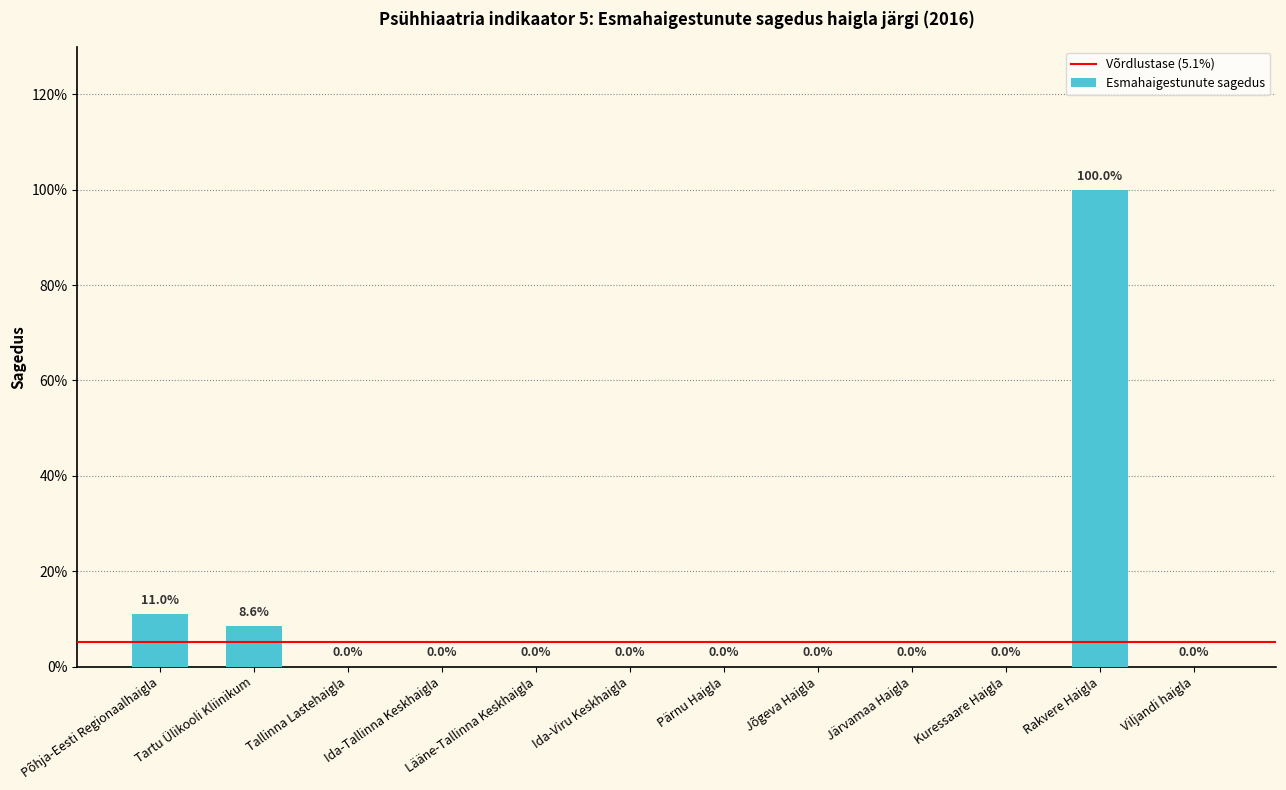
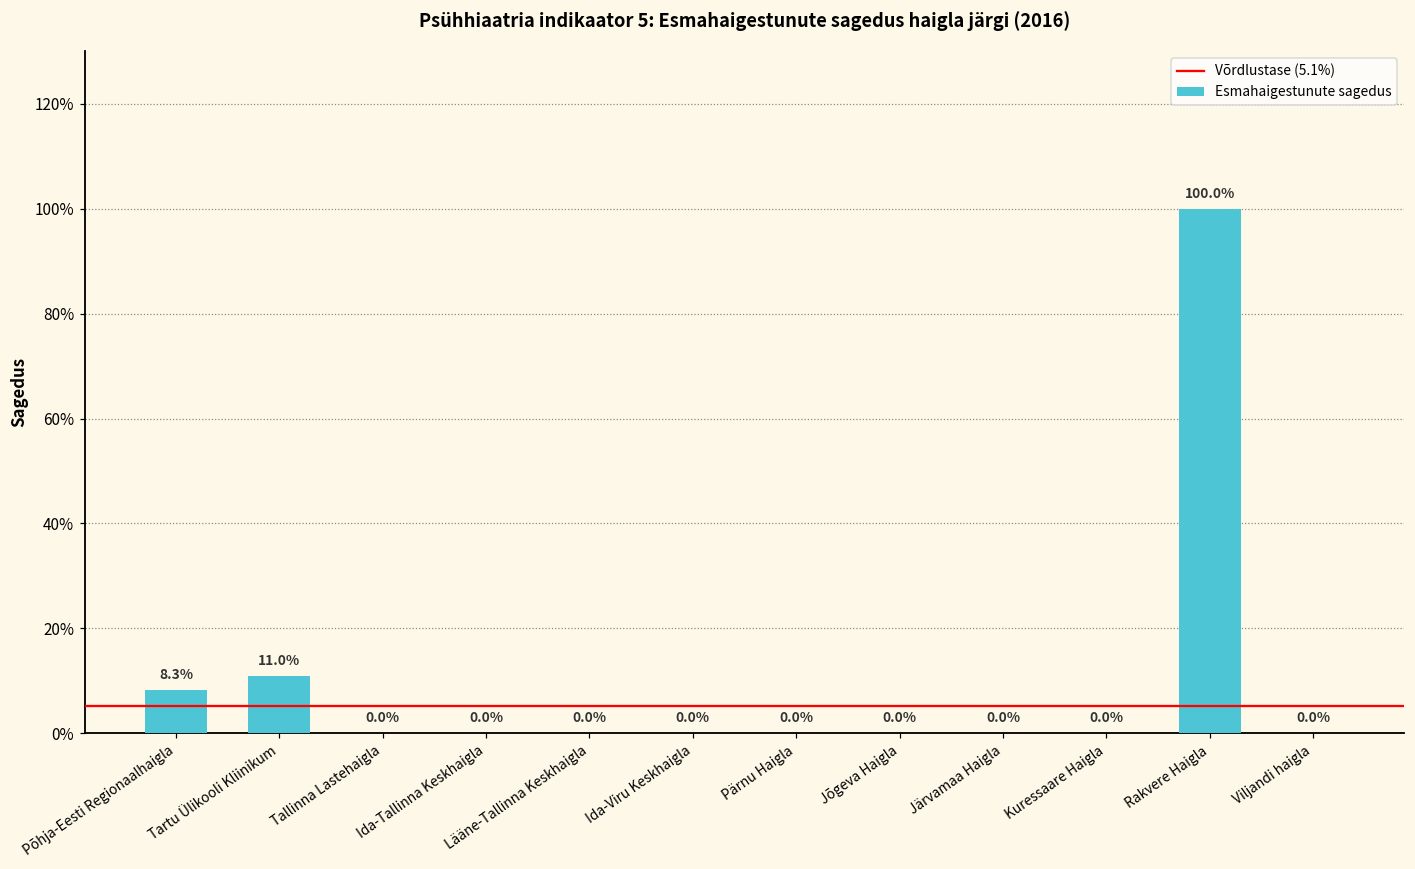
Põhja-Eesti Regionaalhaigla: 11.0% -> 8.3%
Tartu Ülikooli Kliinikum: 8.6% -> 11.0%
